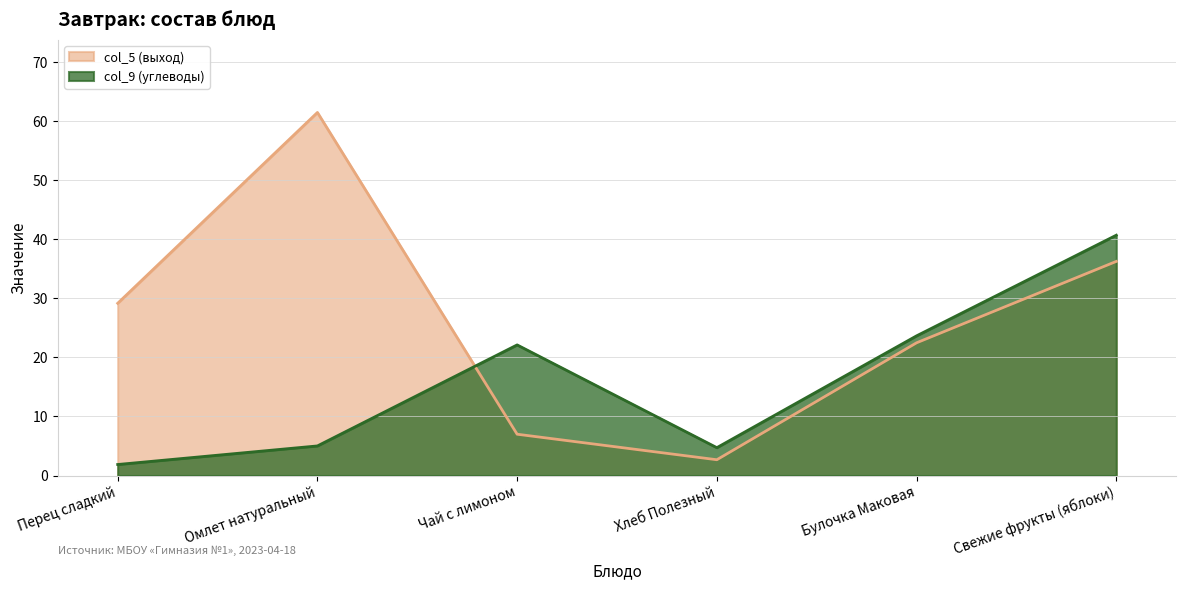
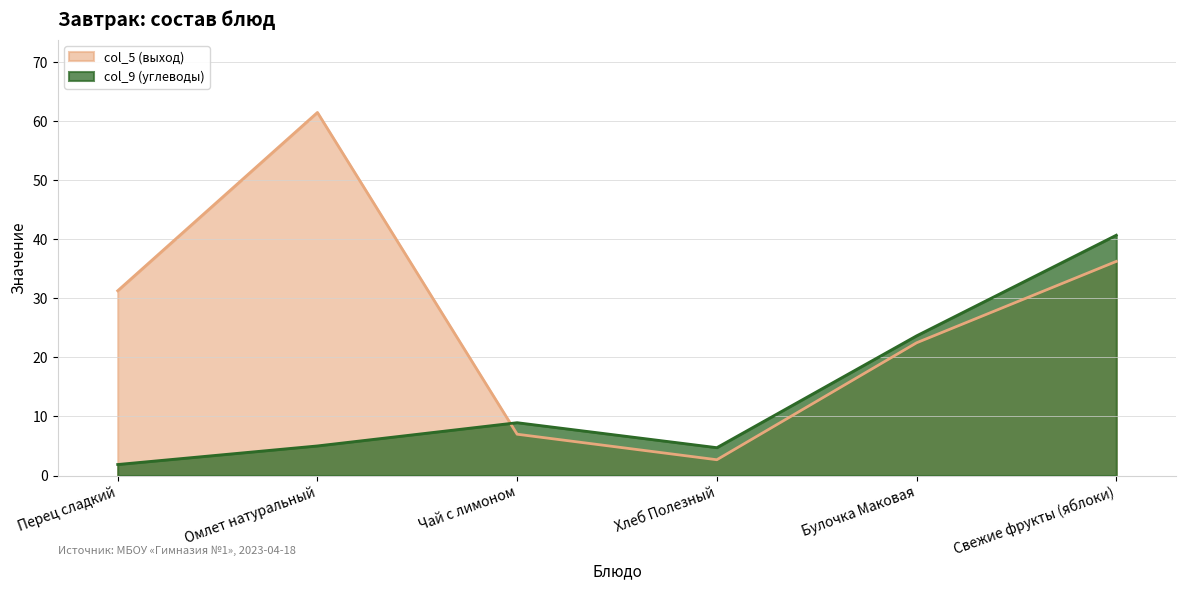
col_5 (выход), Перец сладкий: 29 -> 31
col_9 (углеводы), Чай с лимоном: 22 -> 9
